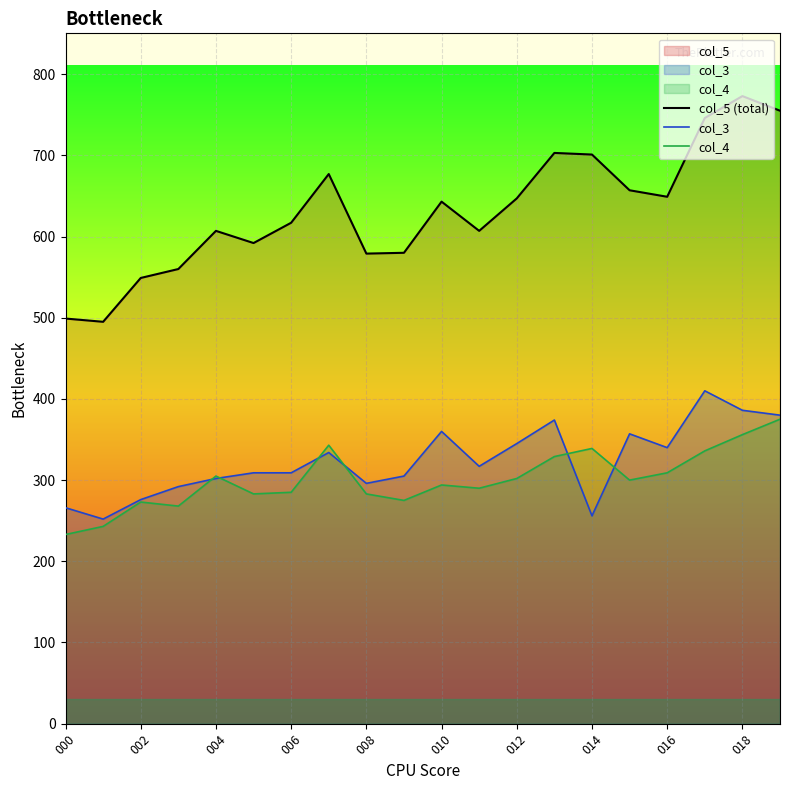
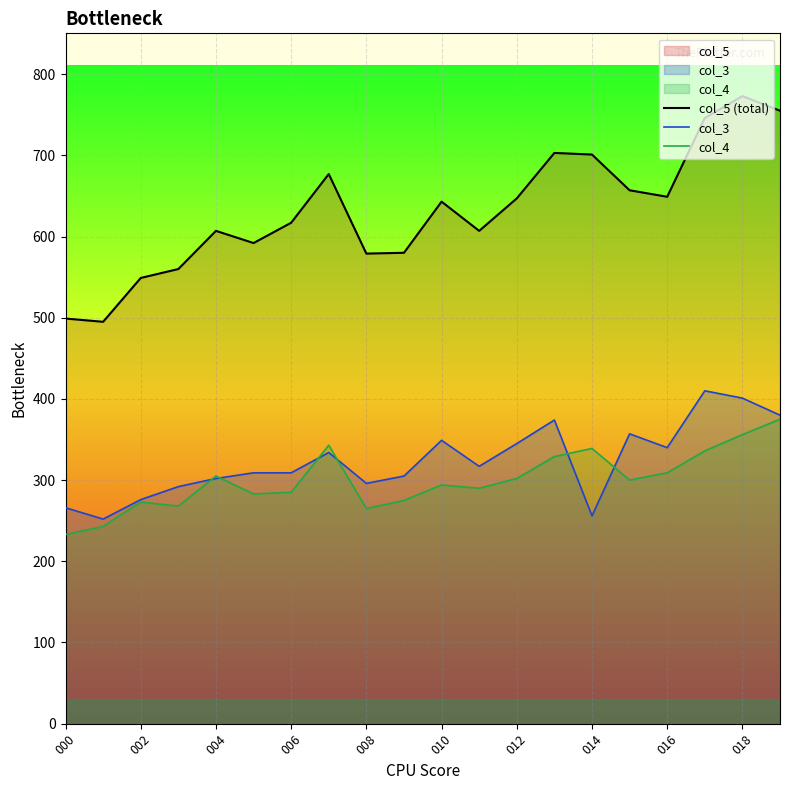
col_4, 008: 280 -> 270
col_3, 010: 360 -> 350
col_3, 018: 390 -> 400
